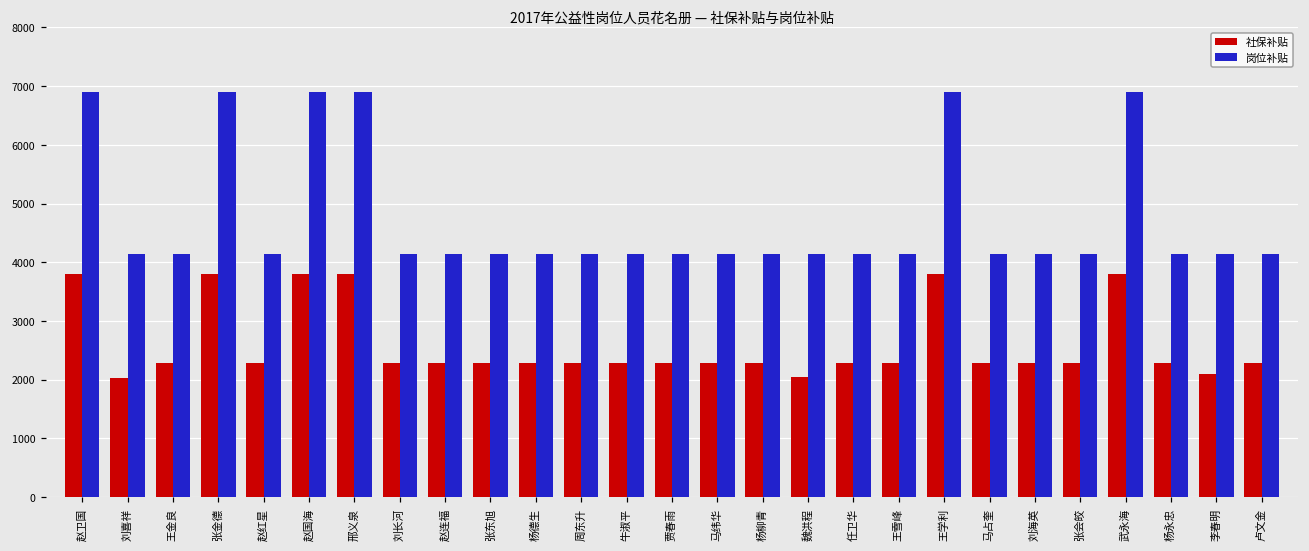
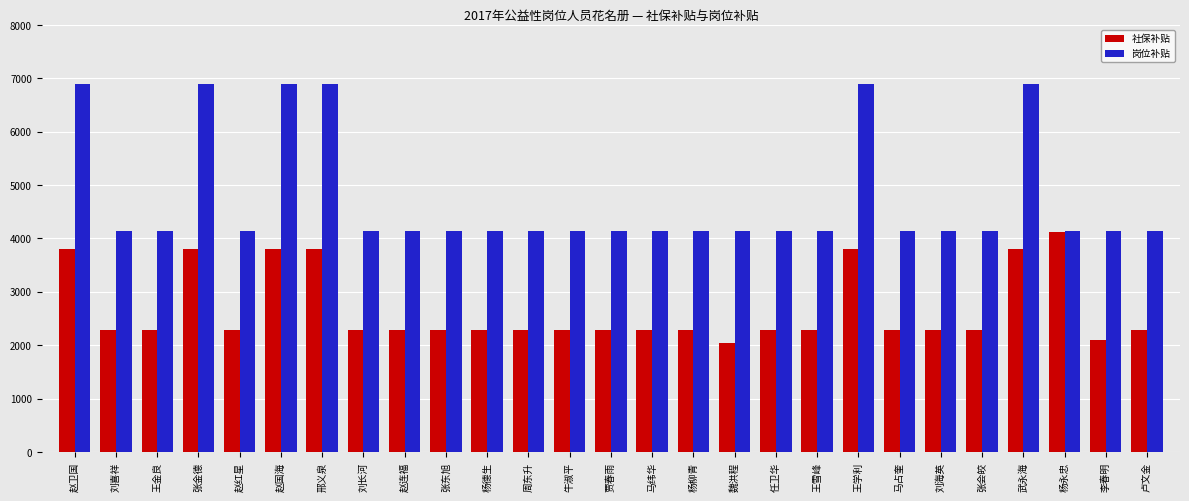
社保补贴, 刘喜祥: 2000 -> 2300
社保补贴, 杨永忠: 2300 -> 4100
